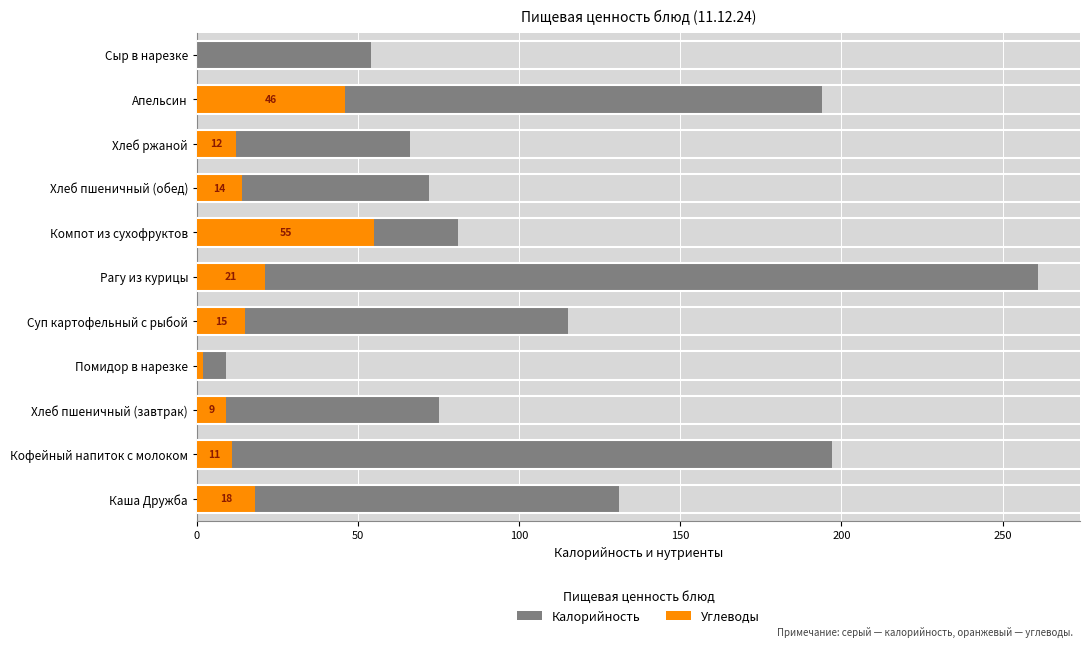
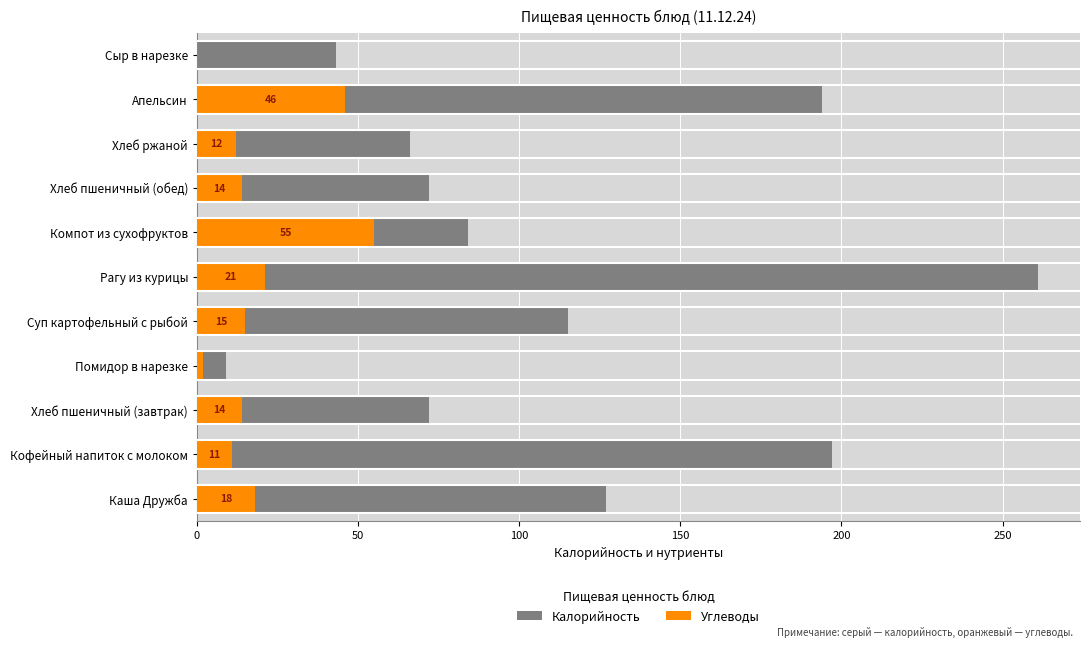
Калорийность, Сыр в нарезке: 54 -> 43
Калорийность, Компот из сухофруктов: 81 -> 84
Калорийность, Хлеб пшеничный (завтрак): 75 -> 72
Углеводы, Хлеб пшеничный (завтрак): 9 -> 14
Калорийность, Каша Дружба: 131 -> 127
